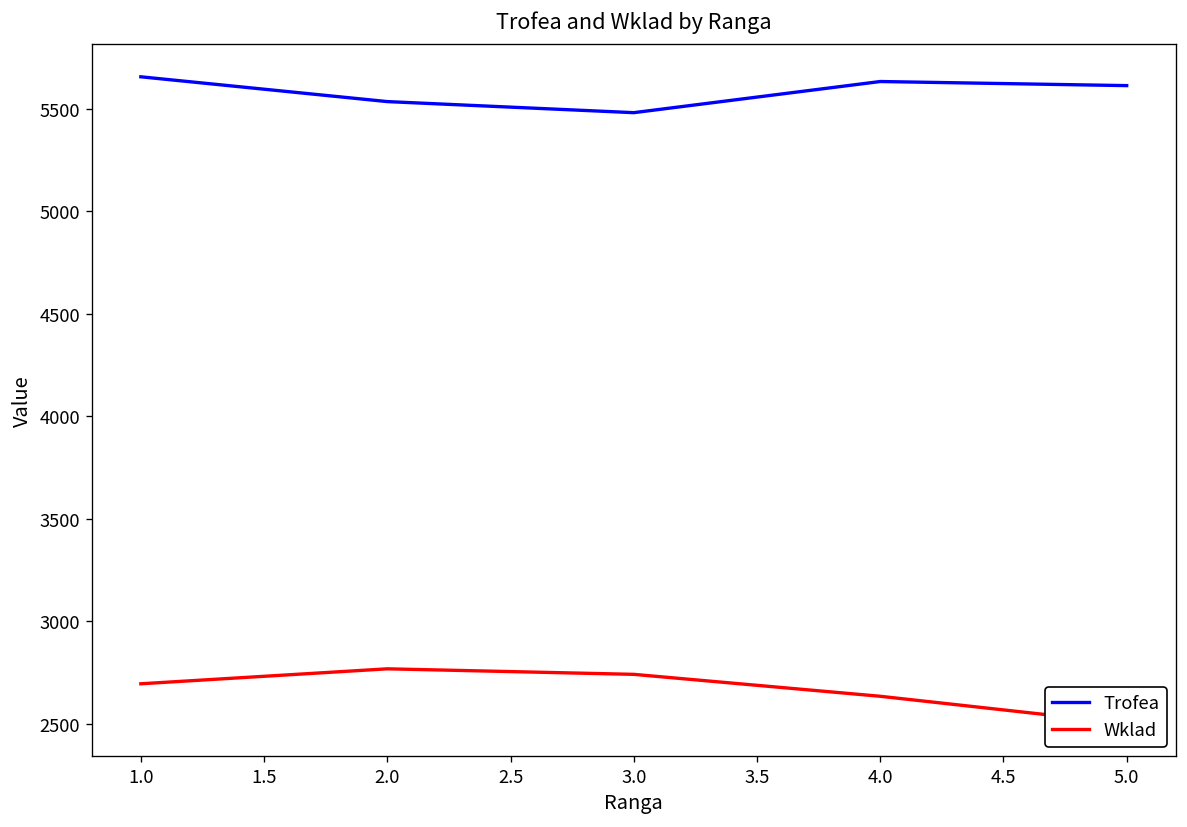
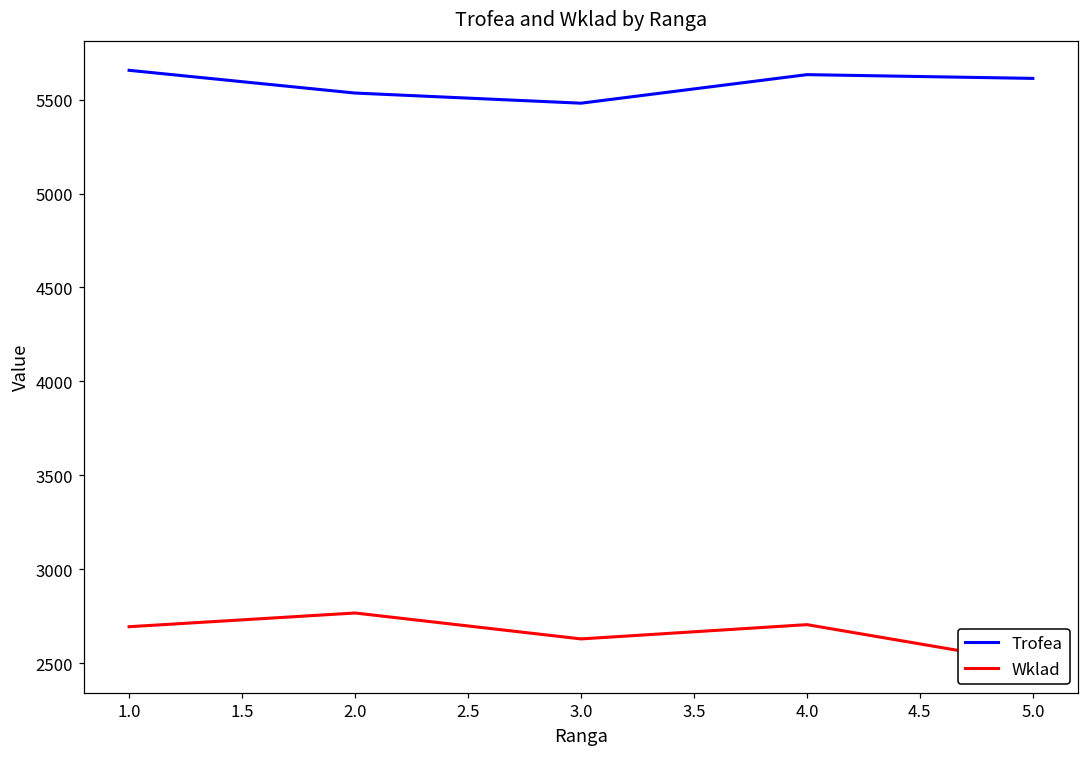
Wklad, 3.0: 2740 -> 2630
Wklad, 4.0: 2630 -> 2710
